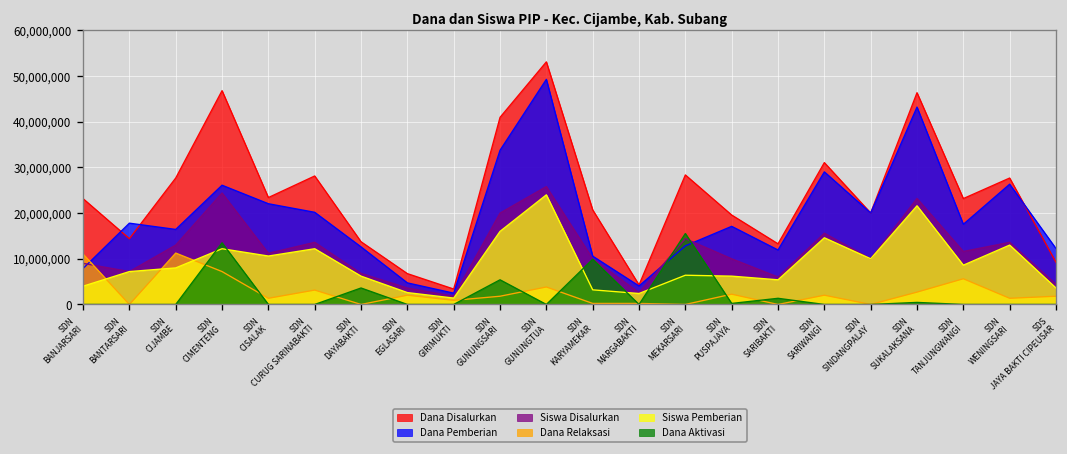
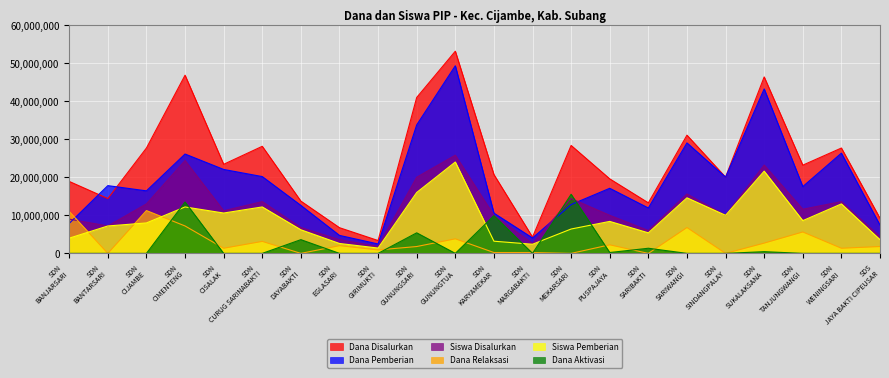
Dana Disalurkan, SDN BANJARSARI: 23,000,000 -> 19,000,000
Siswa Pemberian, SDN PUSPAJAYA: 6,000,000 -> 8,000,000
Dana Relaksasi, SDN SARIWANGI: 2,000,000 -> 7,000,000
Dana Pemberian, SDS JAYA BAKTI CIPEUSAR: 12,000,000 -> 7,000,000
